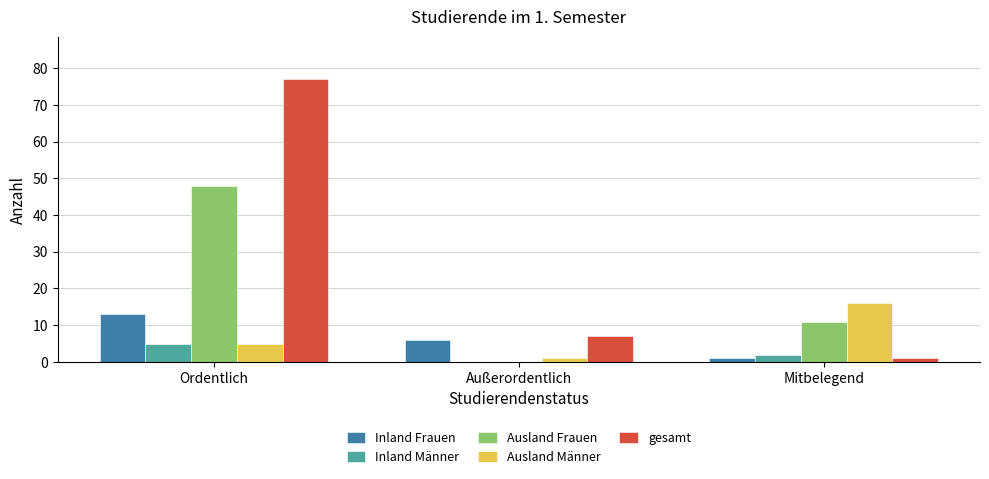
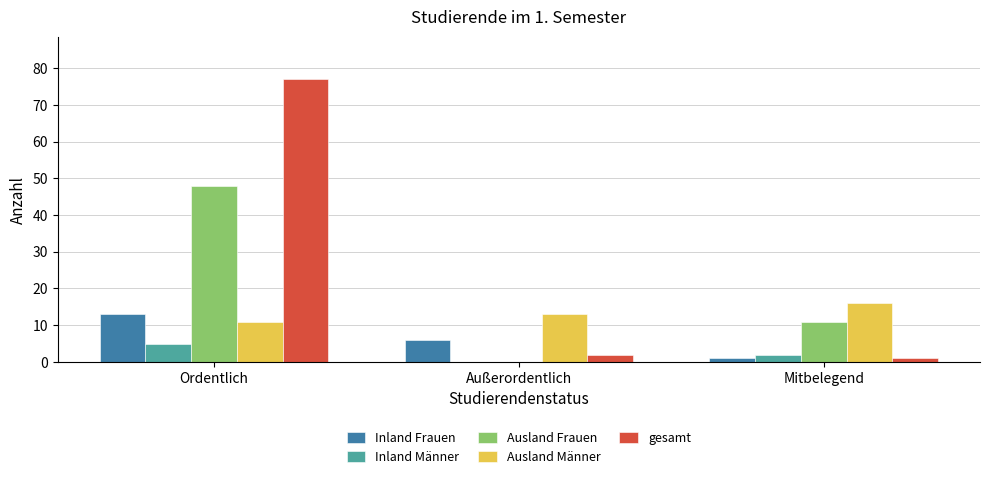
Ausland Männer, Ordentlich: 5 -> 11
Ausland Männer, Außerordentlich: 1 -> 13
gesamt, Außerordentlich: 7 -> 2
